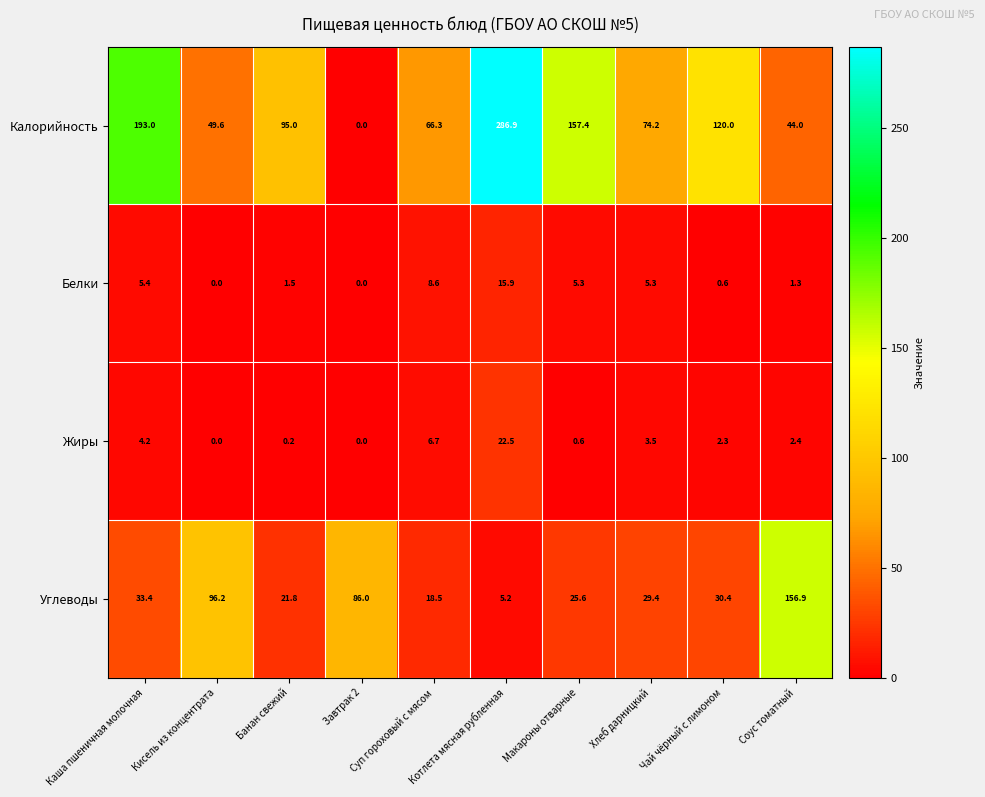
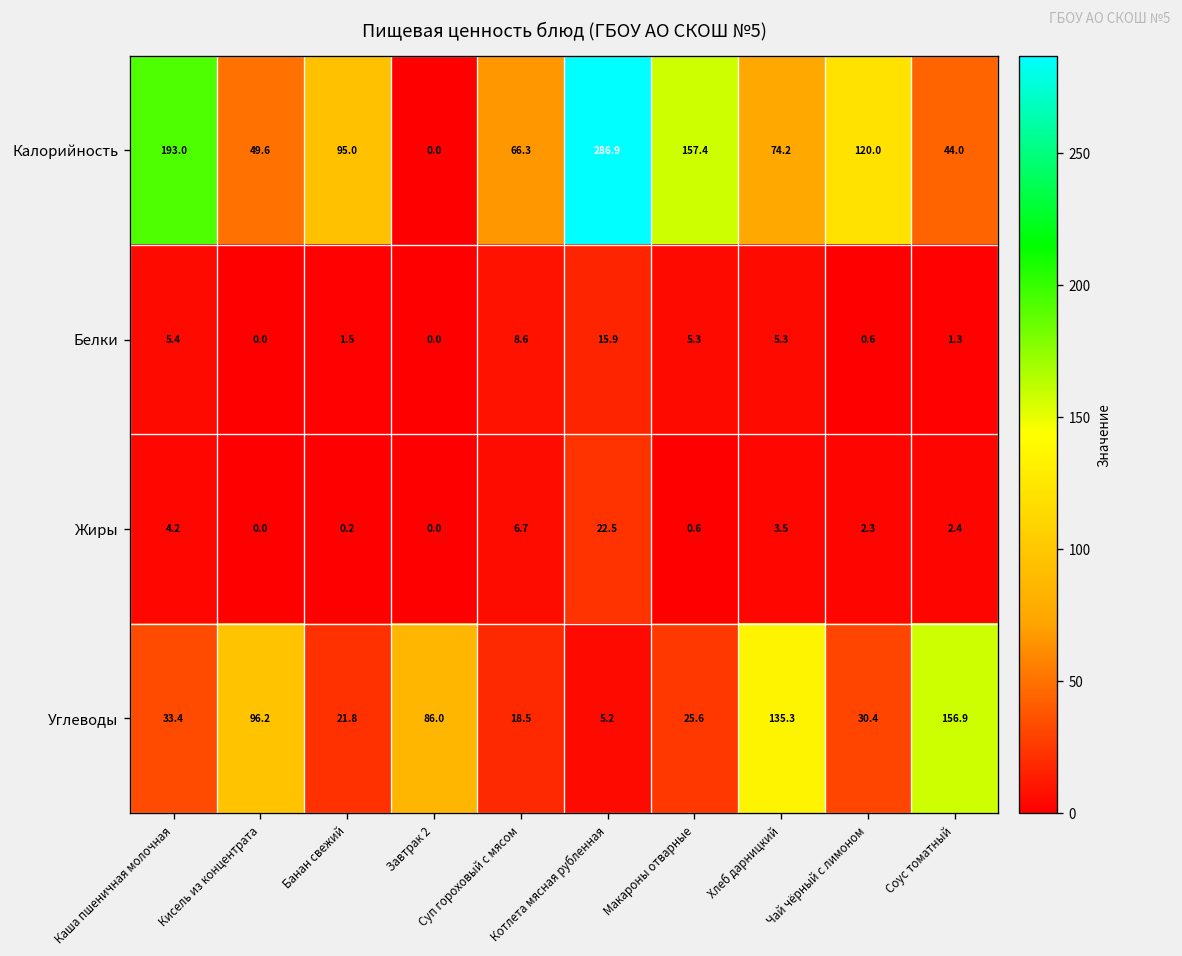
Углеводы, Хлеб дарницкий: 29.4 -> 135.3
